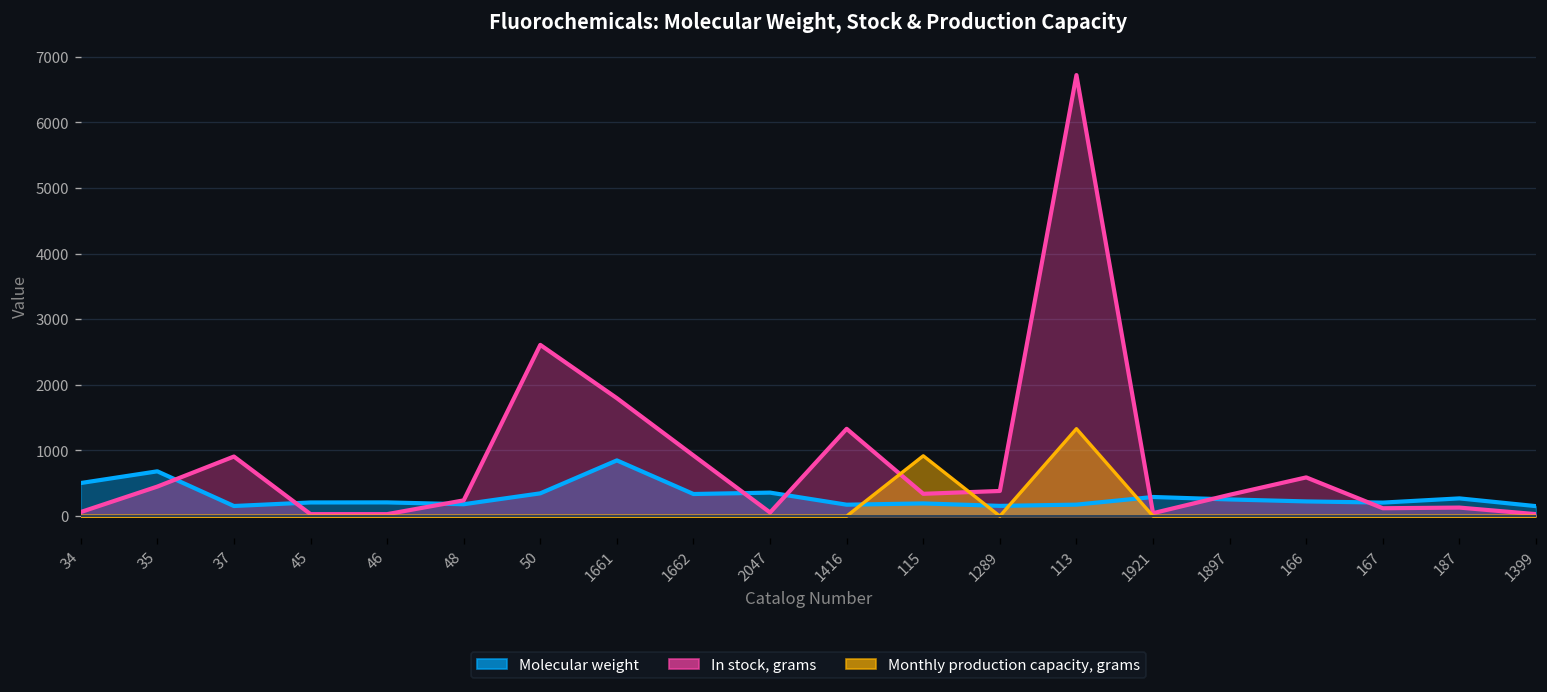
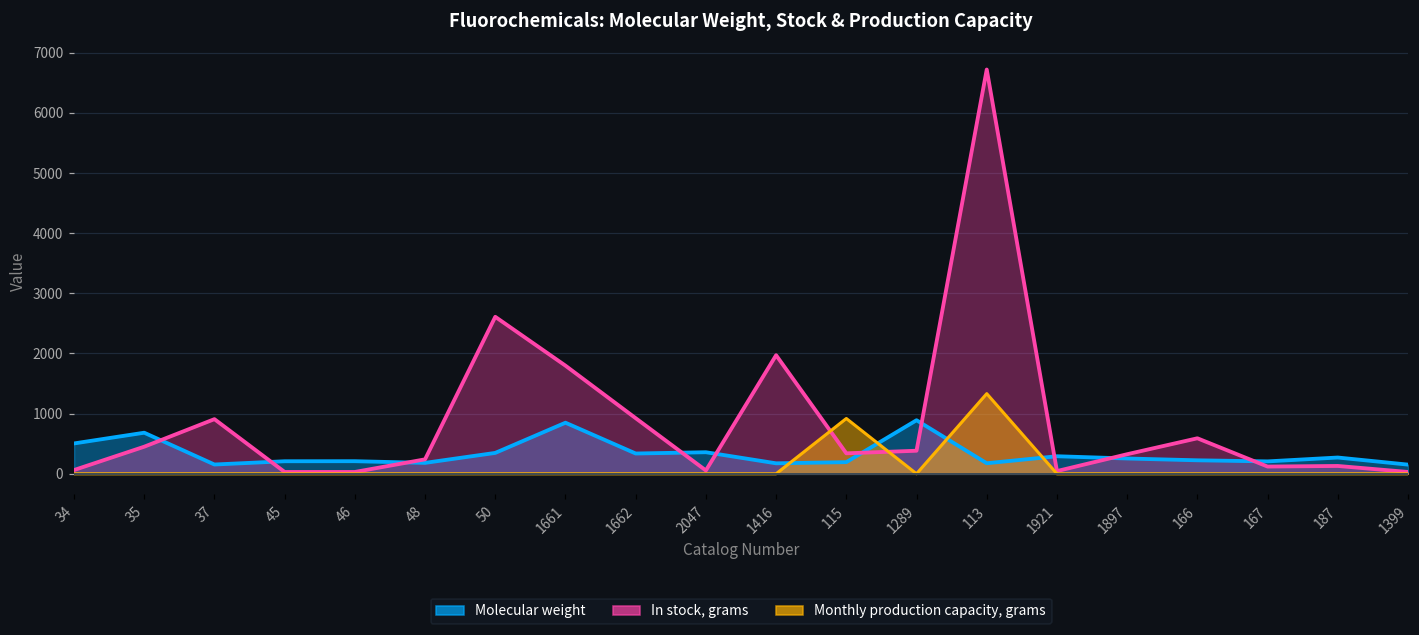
In stock, grams, 1416: 1300 -> 2000
Molecular weight, 1289: 200 -> 900
